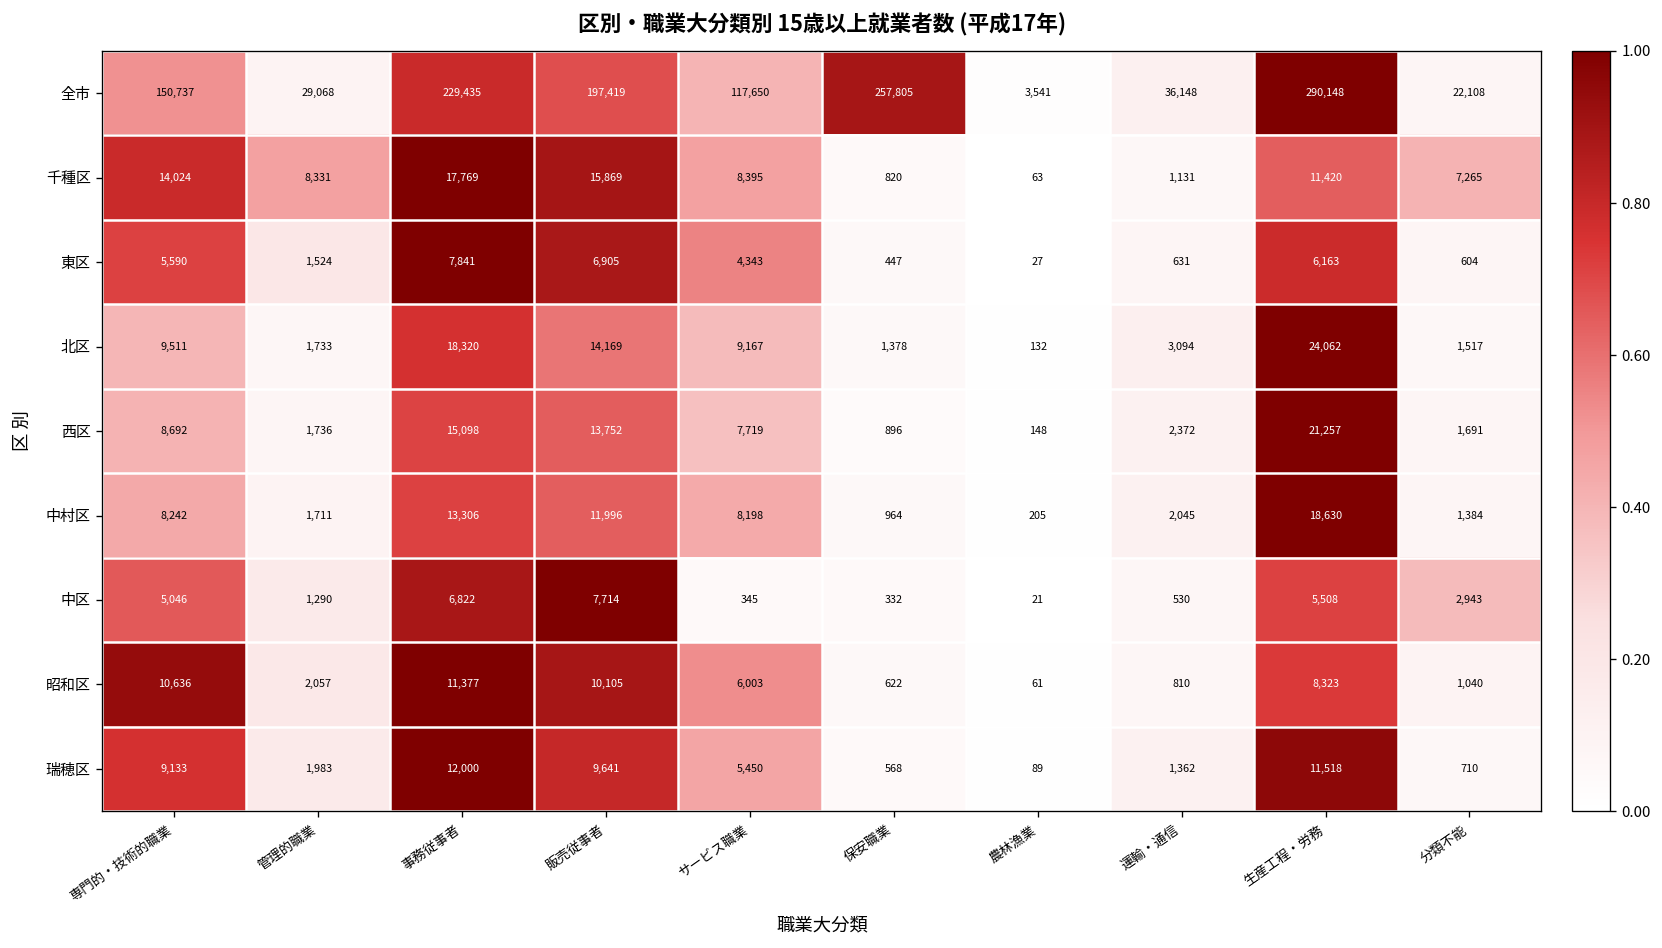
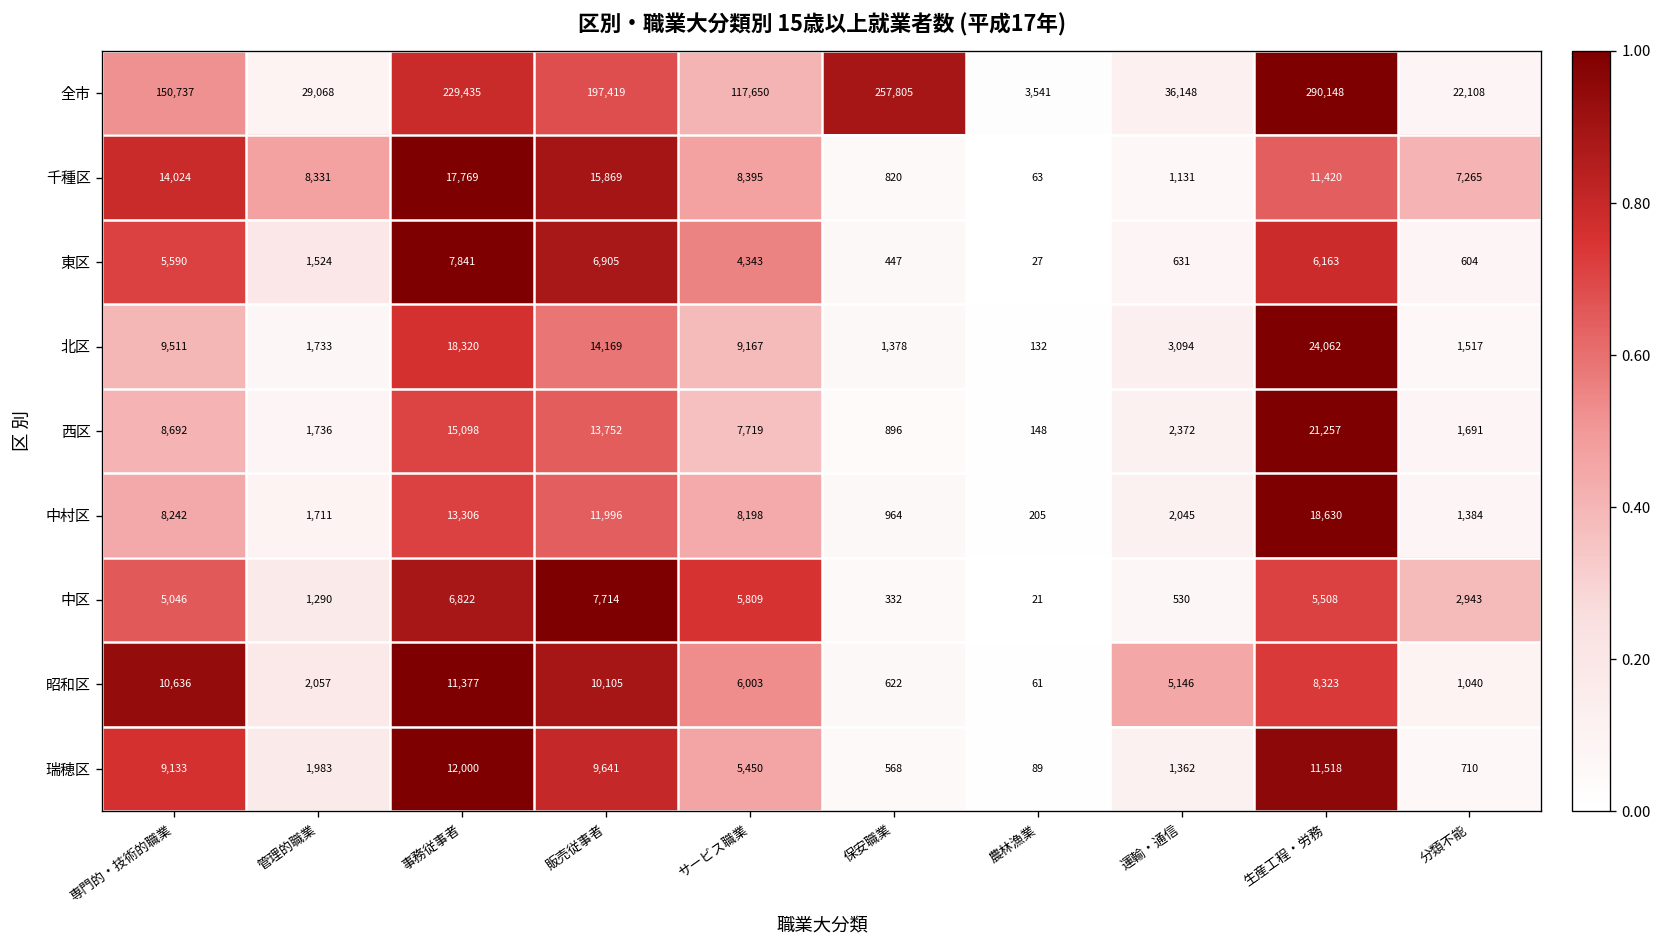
中区, サービス職業: 345 -> 5,809
昭和区, 運輸・通信: 810 -> 5,146
